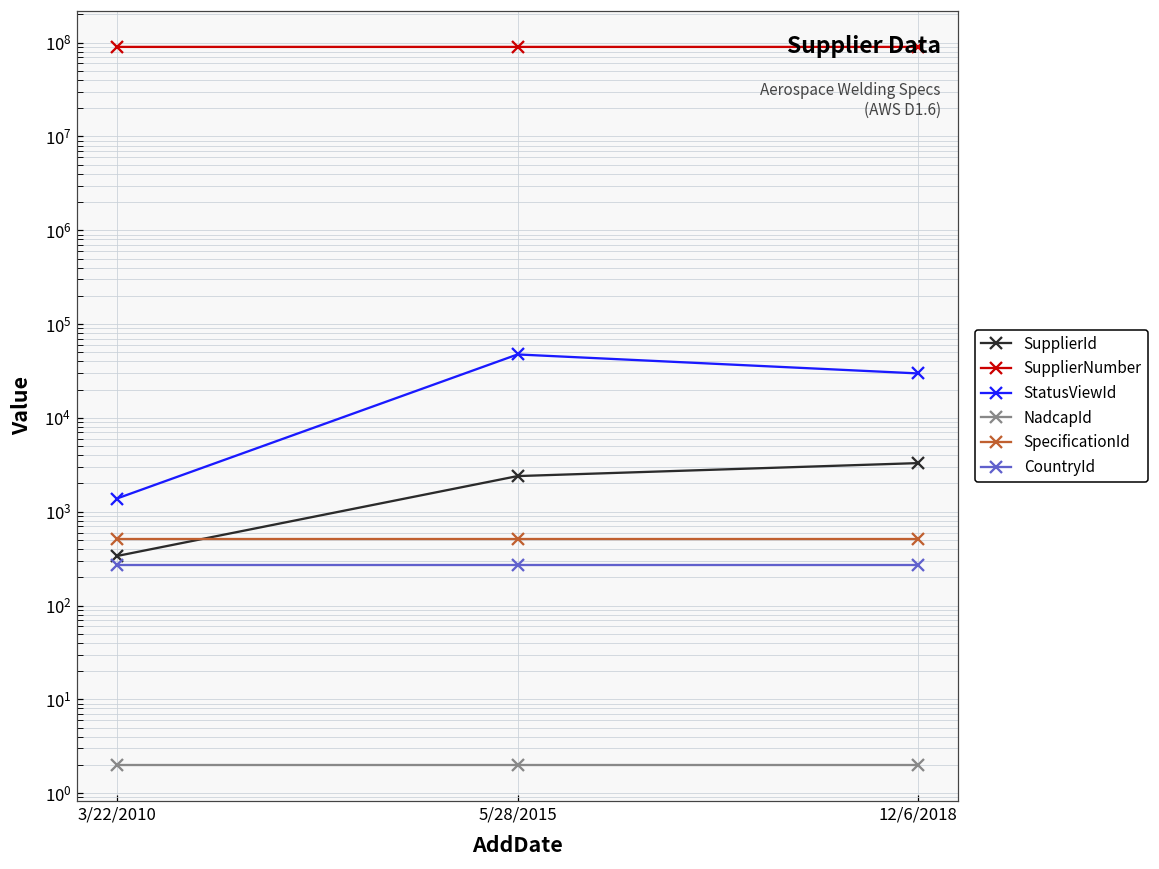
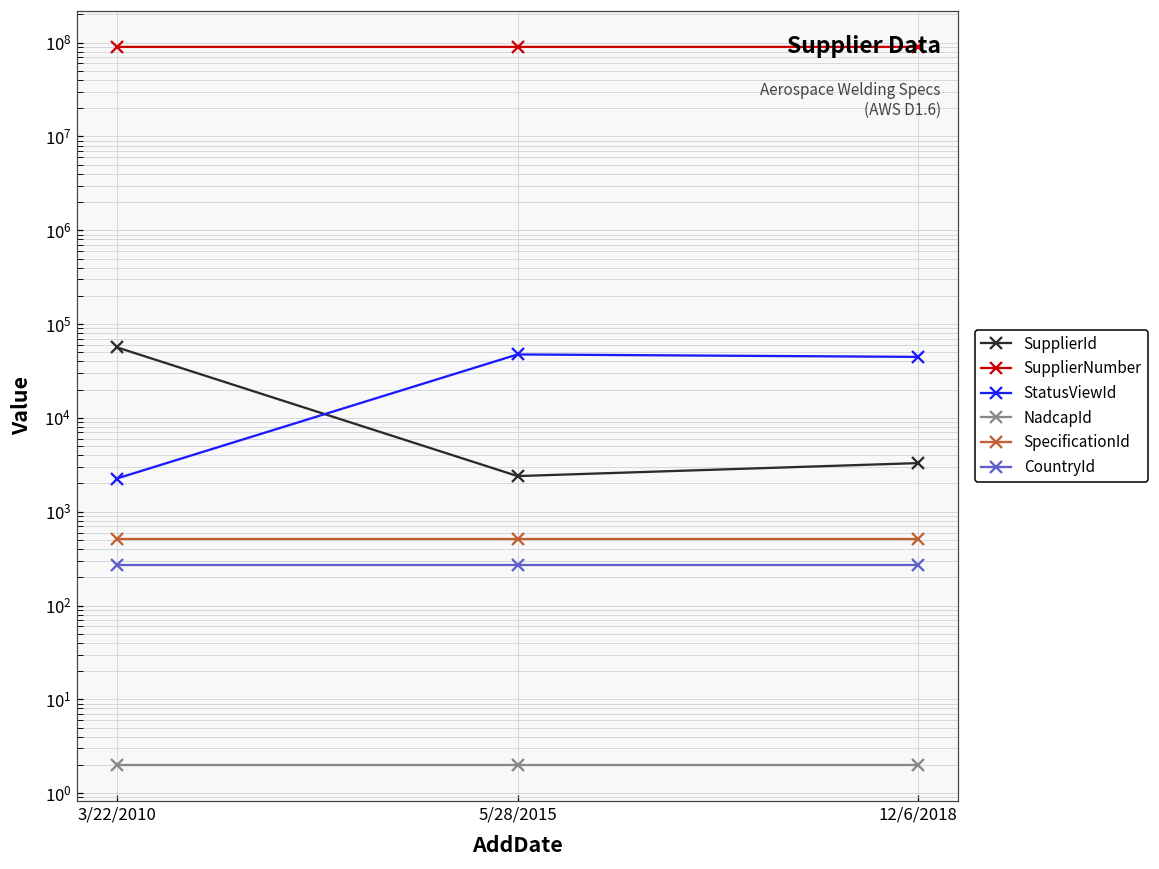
SupplierId, 3/22/2010: 340 -> 60000
StatusViewId, 3/22/2010: 1400 -> 2300
StatusViewId, 12/6/2018: 30000 -> 40000
